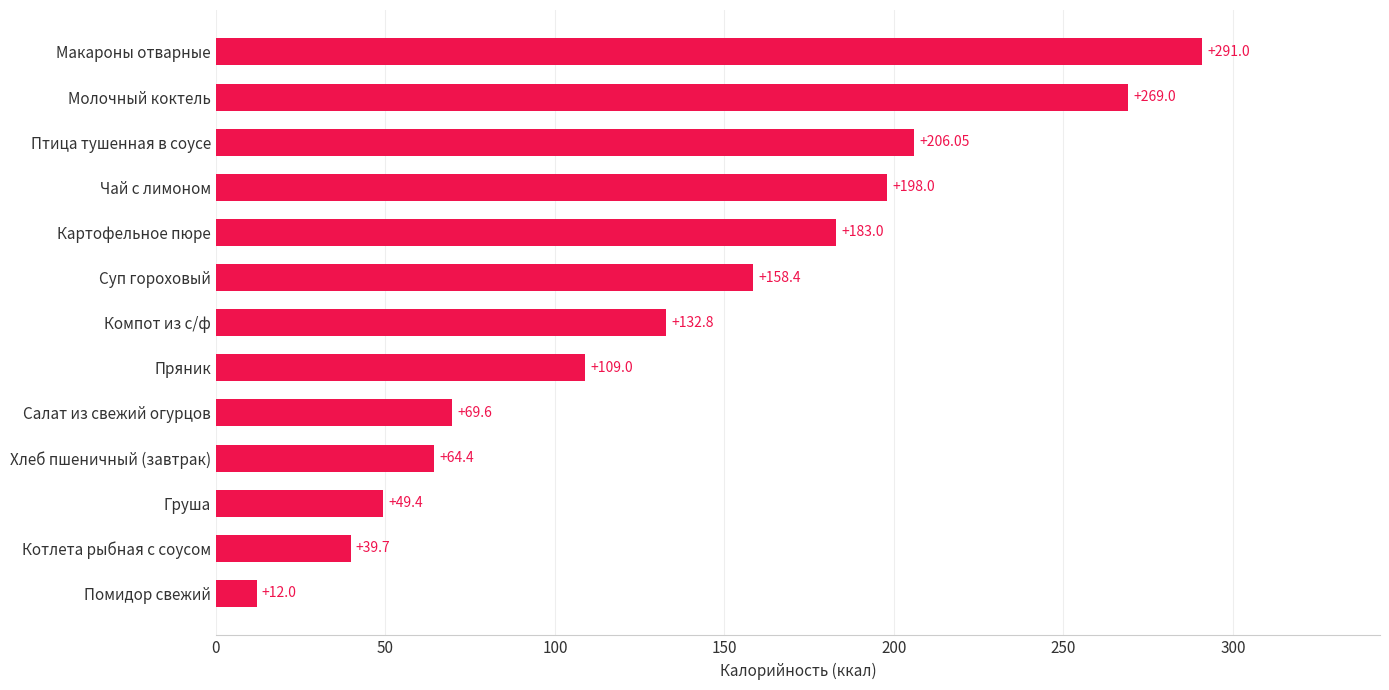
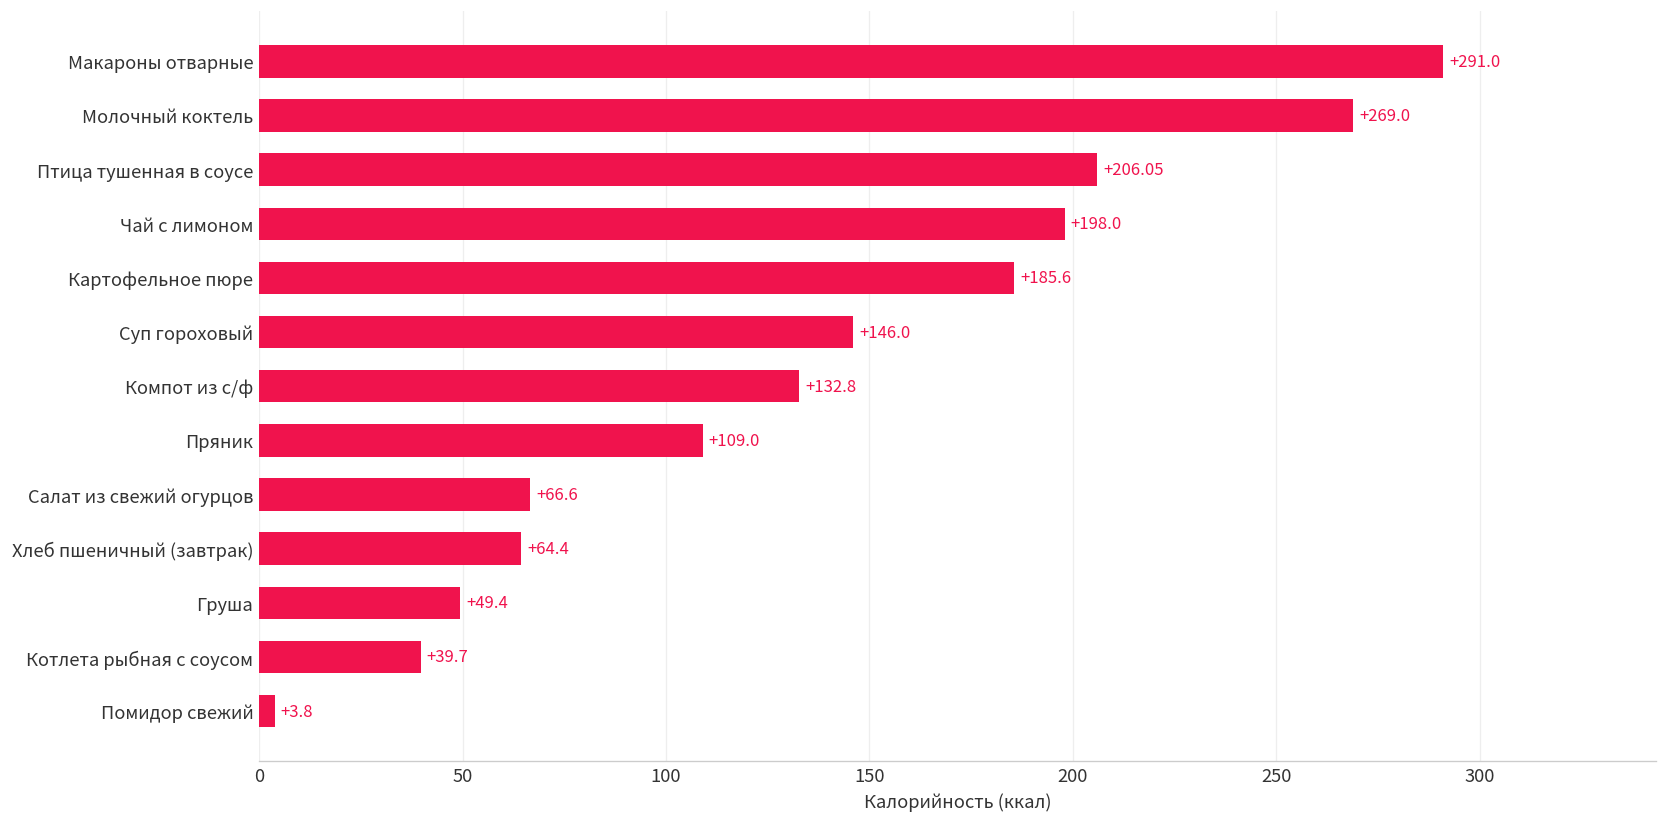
Картофельное пюре: +183.0 -> +185.6
Суп гороховый: +158.4 -> +146.0
Салат из свежий огурцов: +69.6 -> +66.6
Помидор свежий: +12.0 -> +3.8
